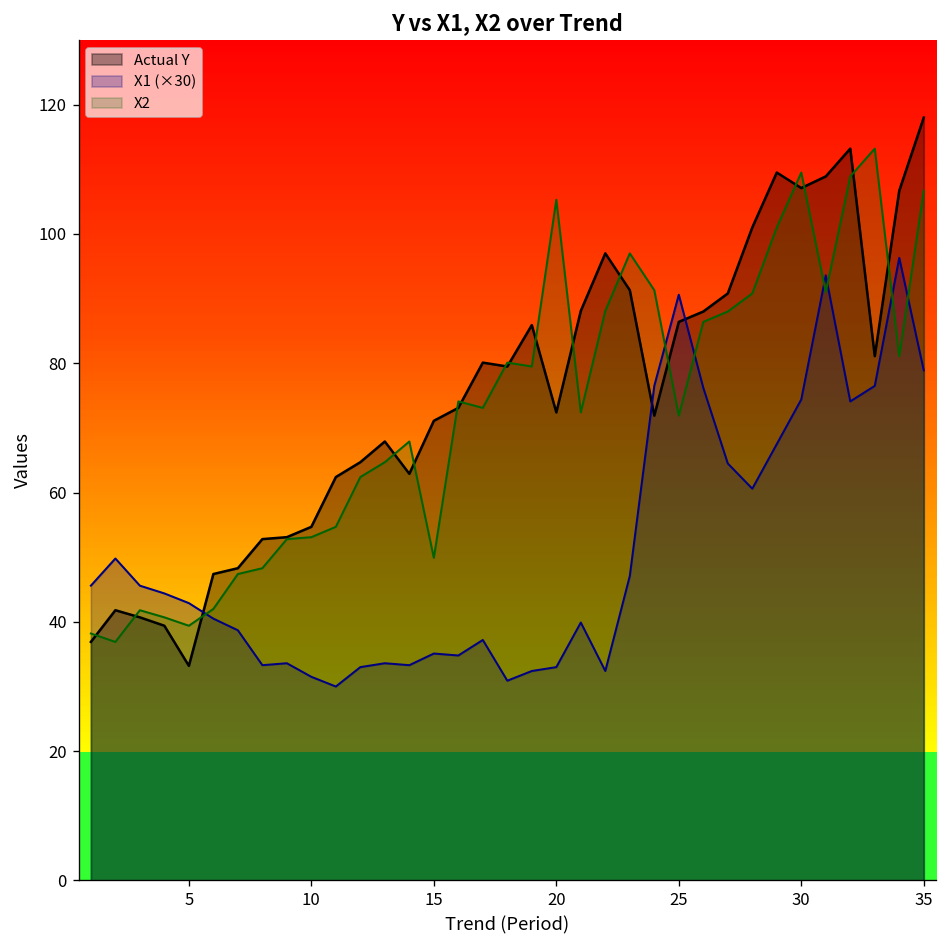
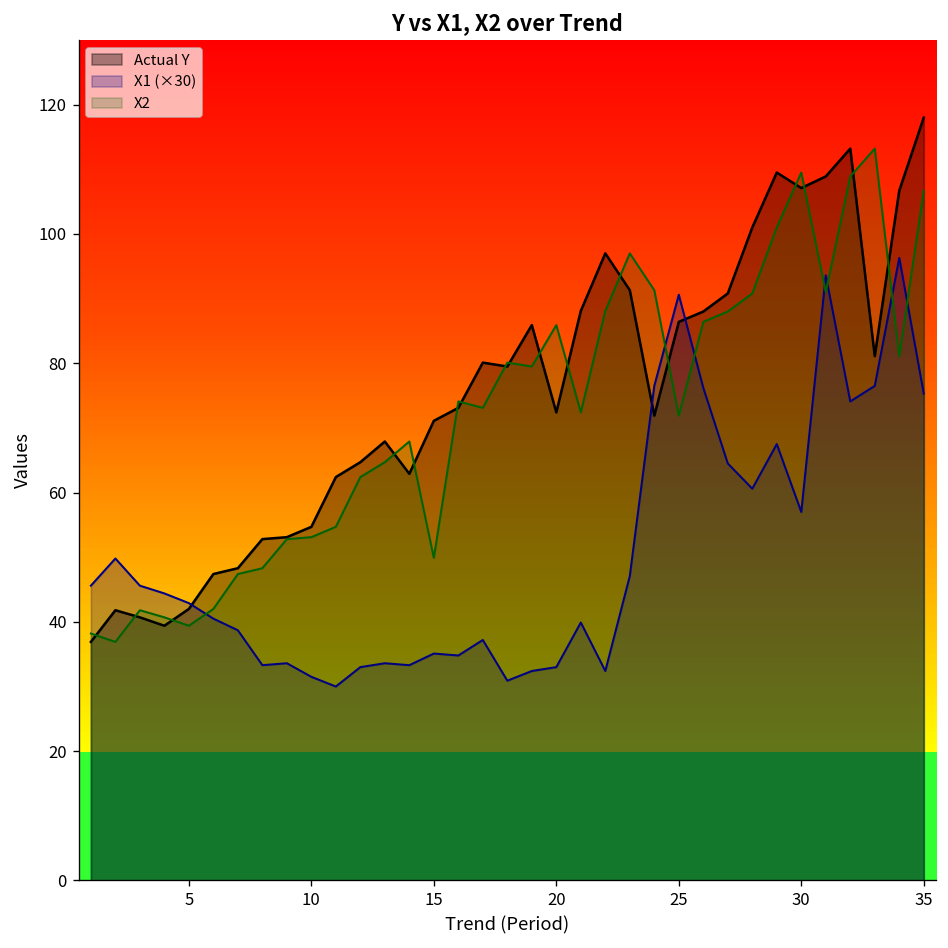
Actual Y, 5: 33 -> 42
X2, 20: 105 -> 86
X1 (×30), 30: 74 -> 57
X1 (×30), 35: 79 -> 75
